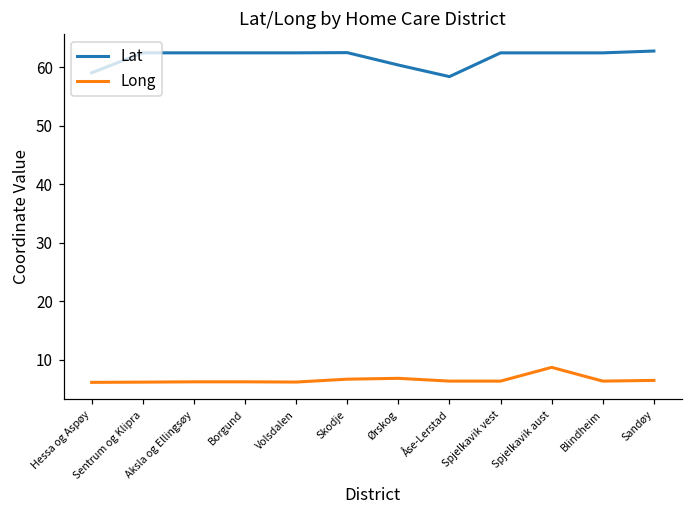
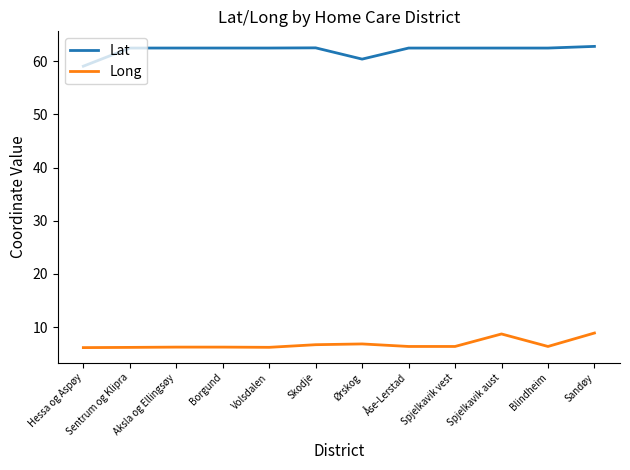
Lat, Åse-Lerstad: 58 -> 62
Long, Sandøy: 6 -> 9
